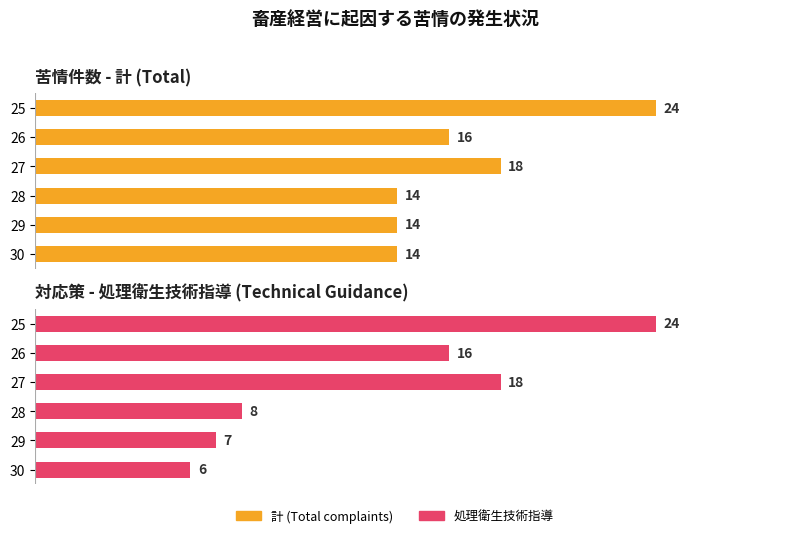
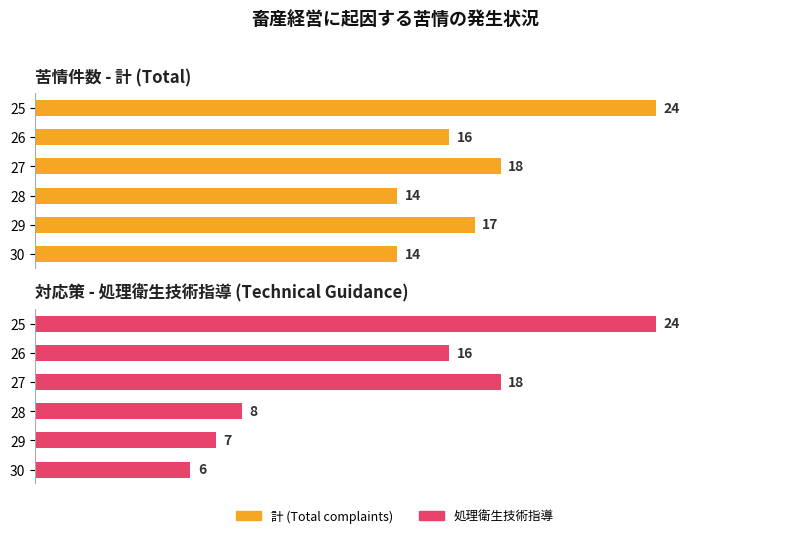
苦情件数 - 計 (Total), 29: 14 -> 17
